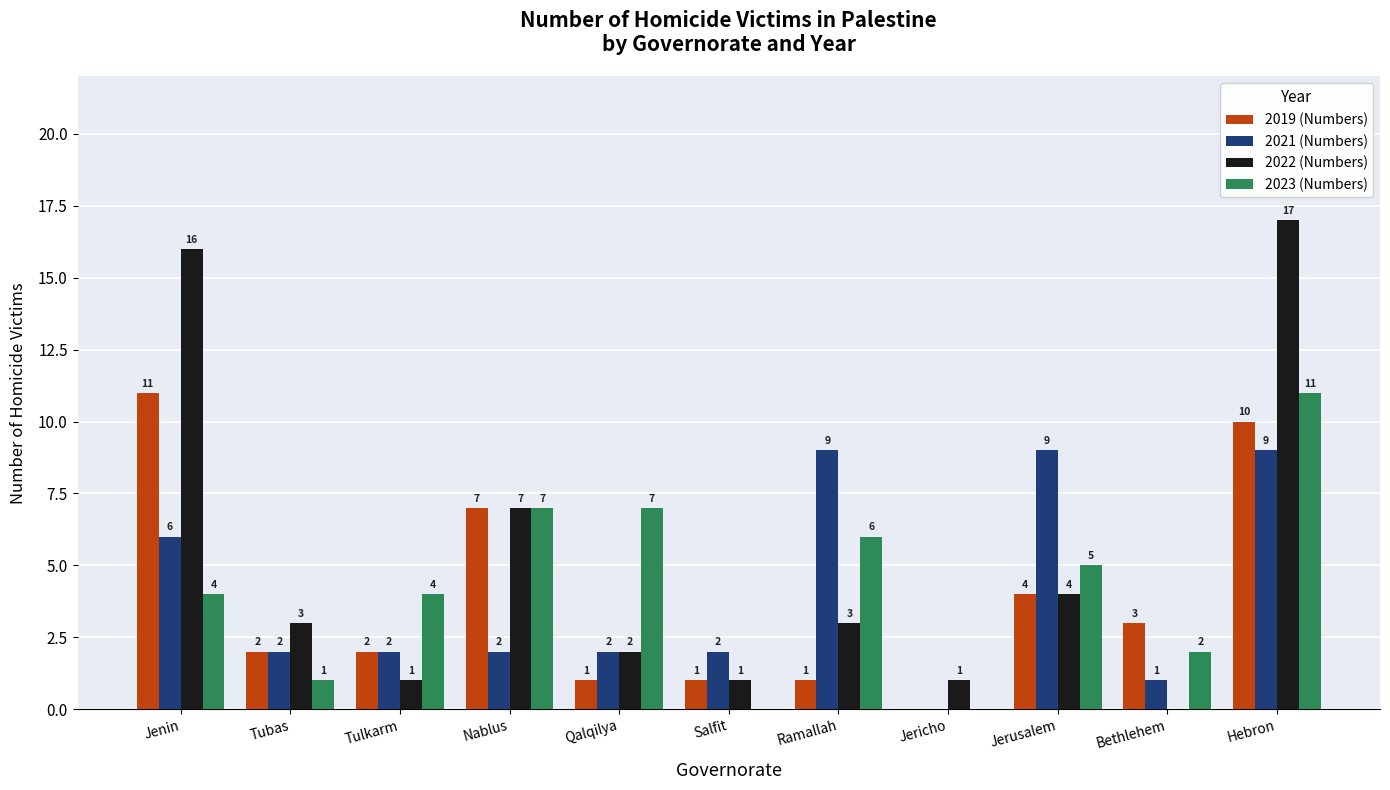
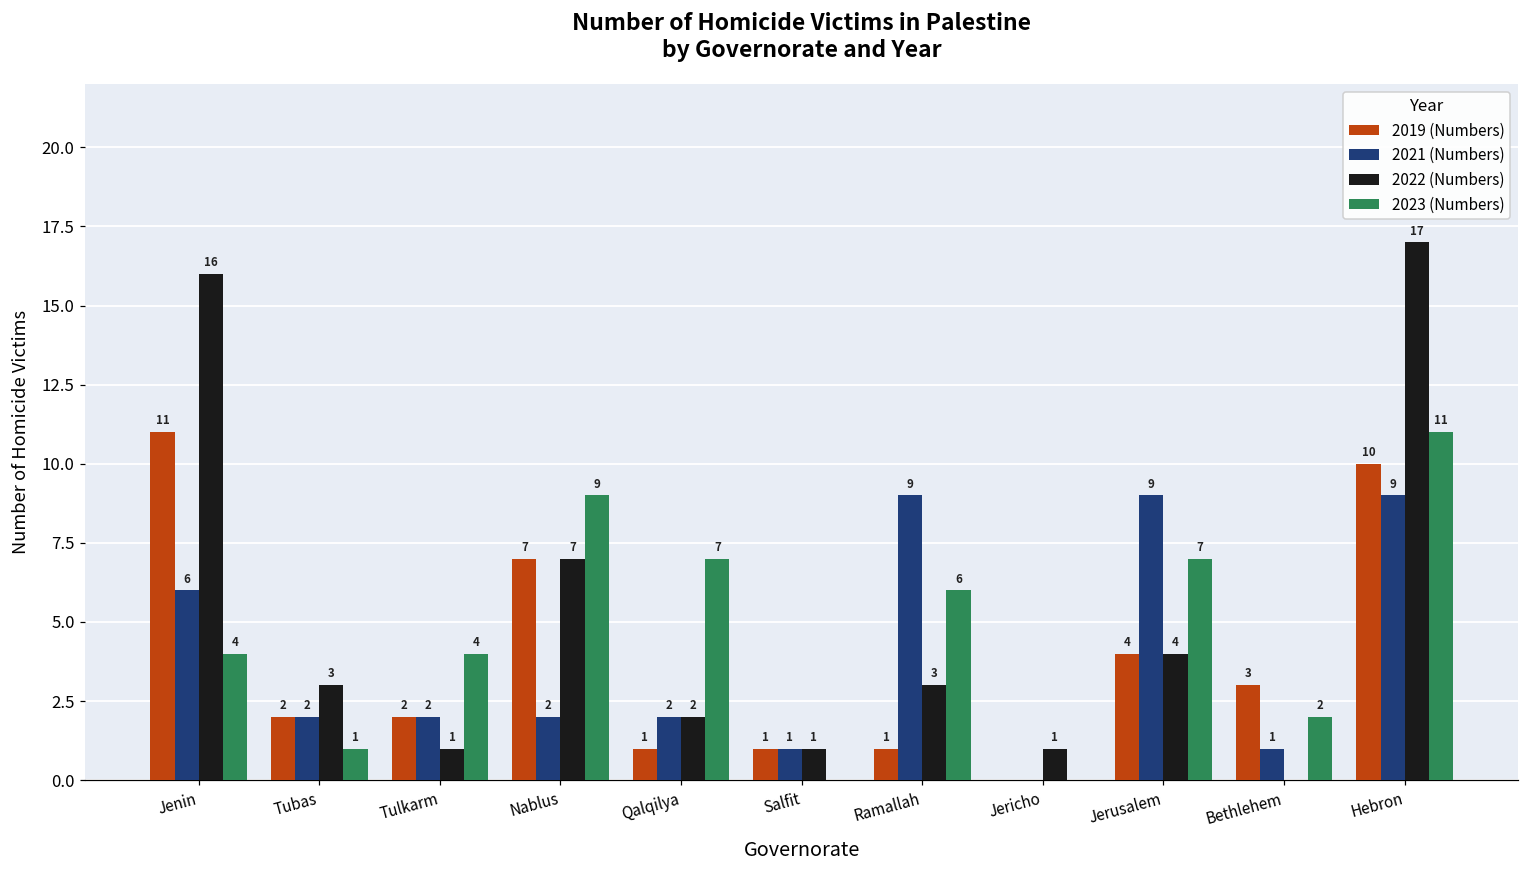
2023 (Numbers), Nablus: 7 -> 9
2021 (Numbers), Salfit: 2 -> 1
2023 (Numbers), Jerusalem: 5 -> 7
